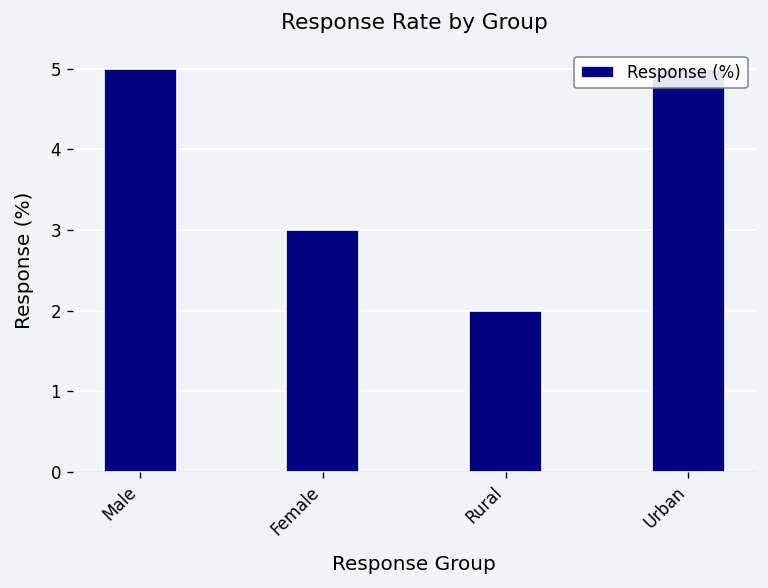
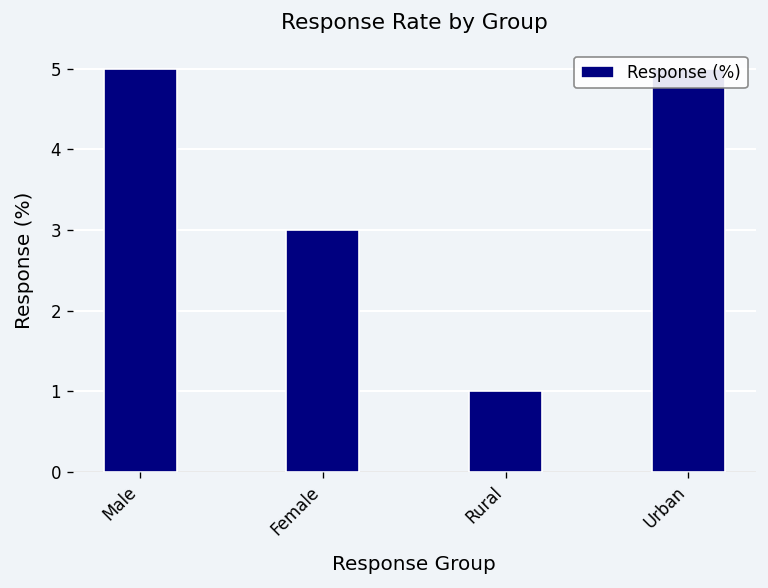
Rural: 2 -> 1
